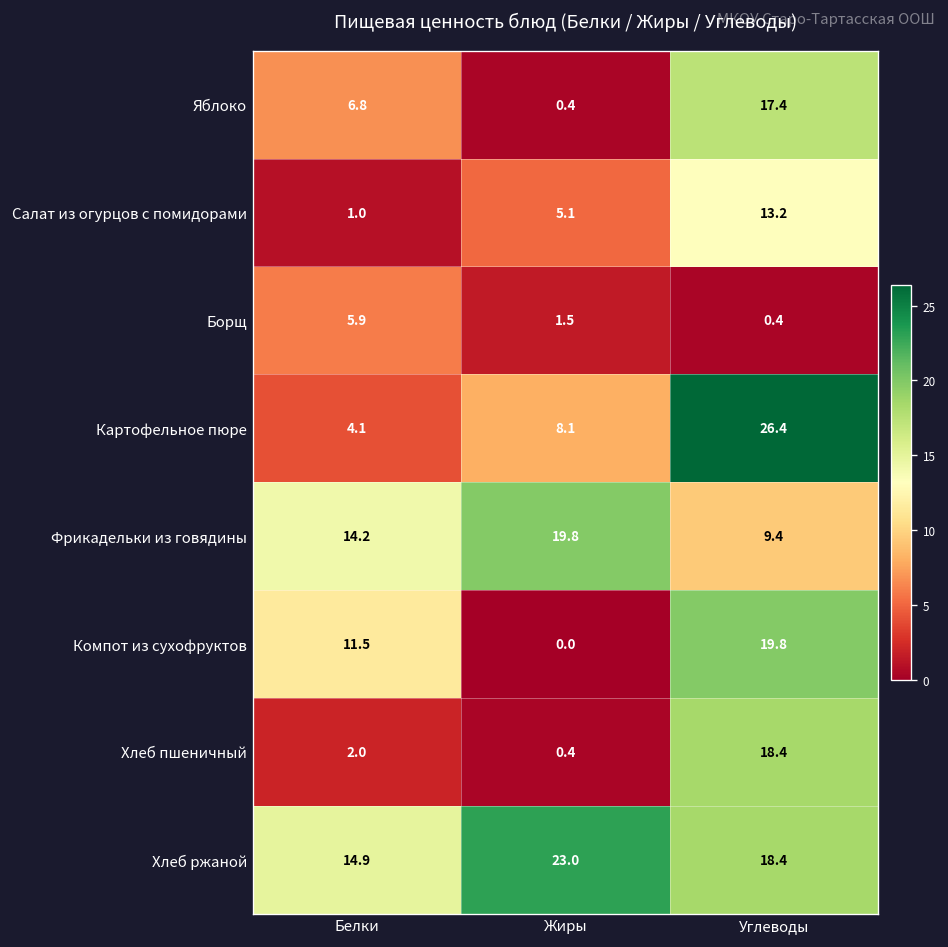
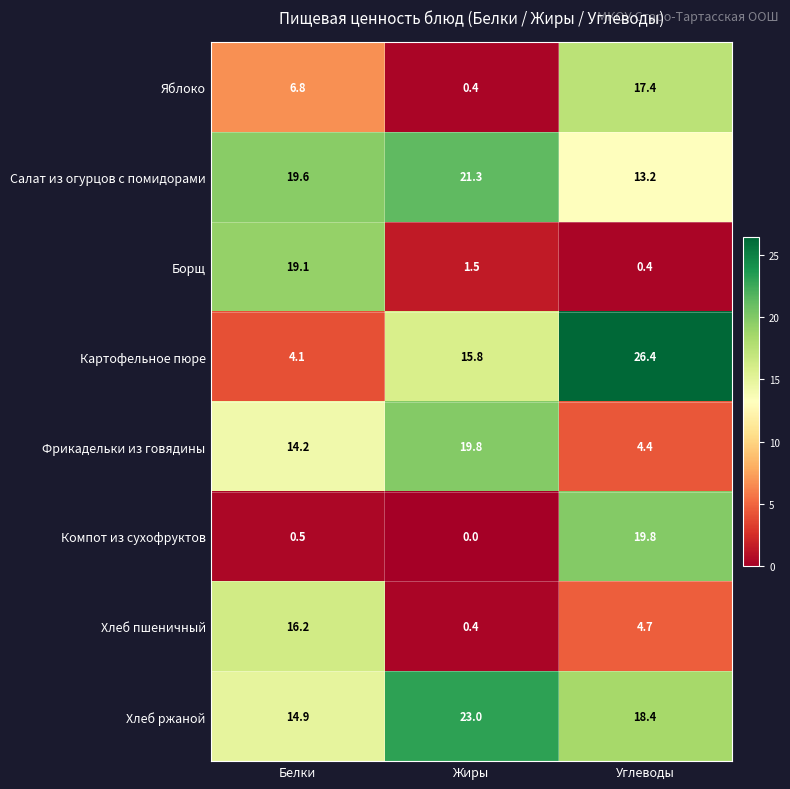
Салат из огурцов с помидорами, Белки: 1.0 -> 19.6
Салат из огурцов с помидорами, Жиры: 5.1 -> 21.3
Борщ, Белки: 5.9 -> 19.1
Картофельное пюре, Жиры: 8.1 -> 15.8
Фрикадельки из говядины, Углеводы: 9.4 -> 4.4
Компот из сухофруктов, Белки: 11.5 -> 0.5
Хлеб пшеничный, Белки: 2.0 -> 16.2
Хлеб пшеничный, Углеводы: 18.4 -> 4.7
